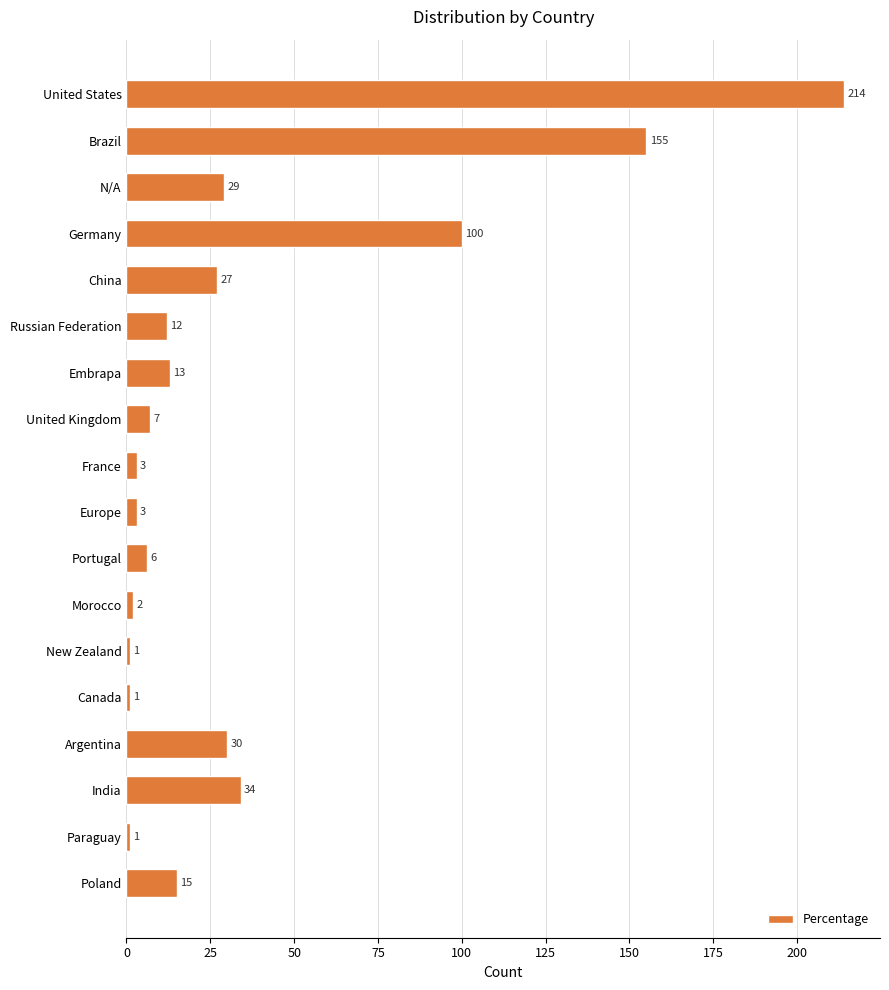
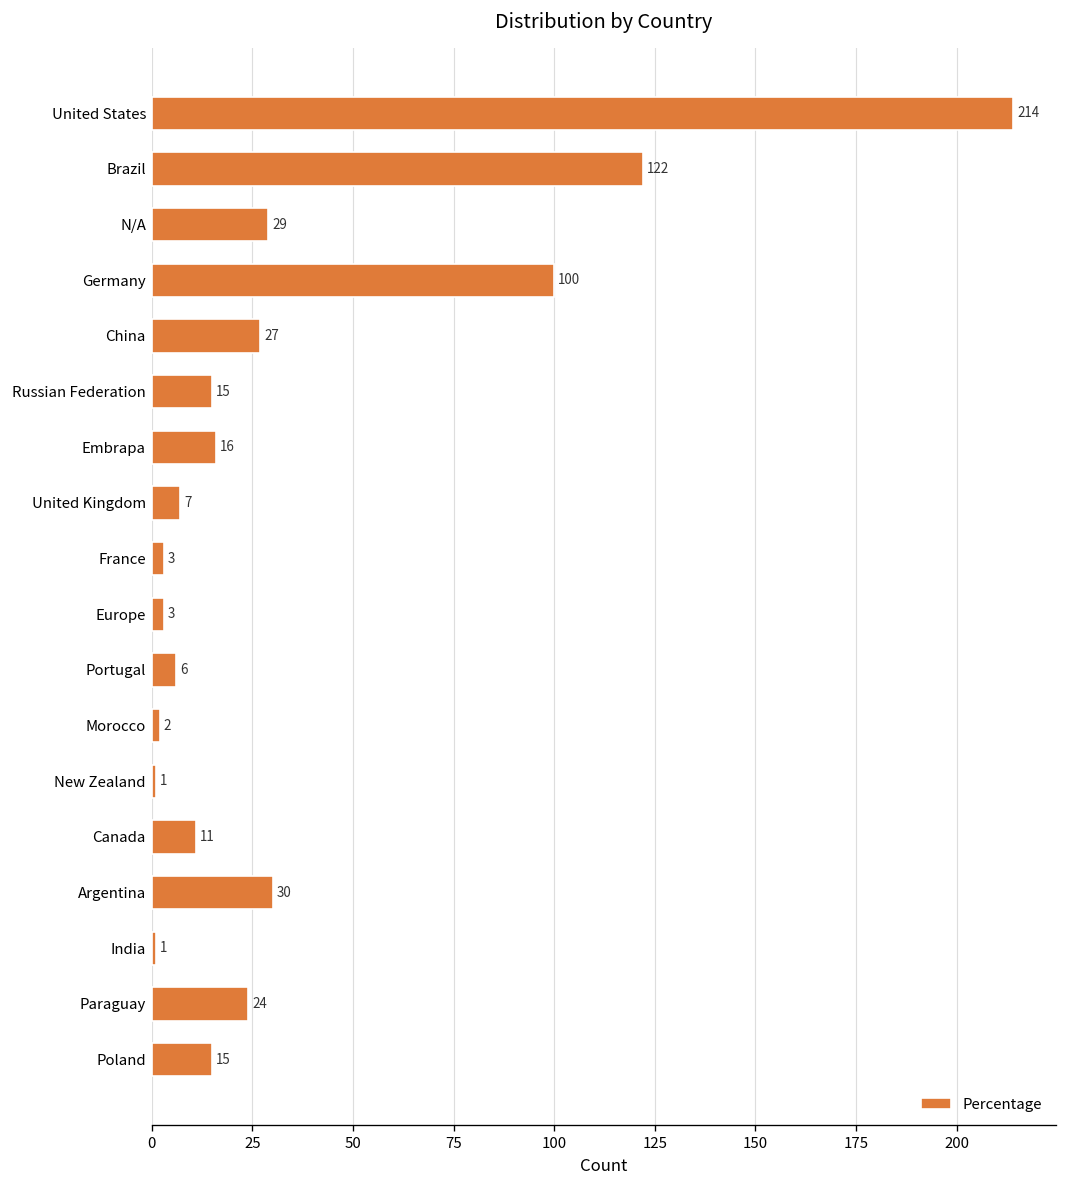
Brazil: 155 -> 122
Russian Federation: 12 -> 15
Embrapa: 13 -> 16
Canada: 1 -> 11
India: 34 -> 1
Paraguay: 1 -> 24
